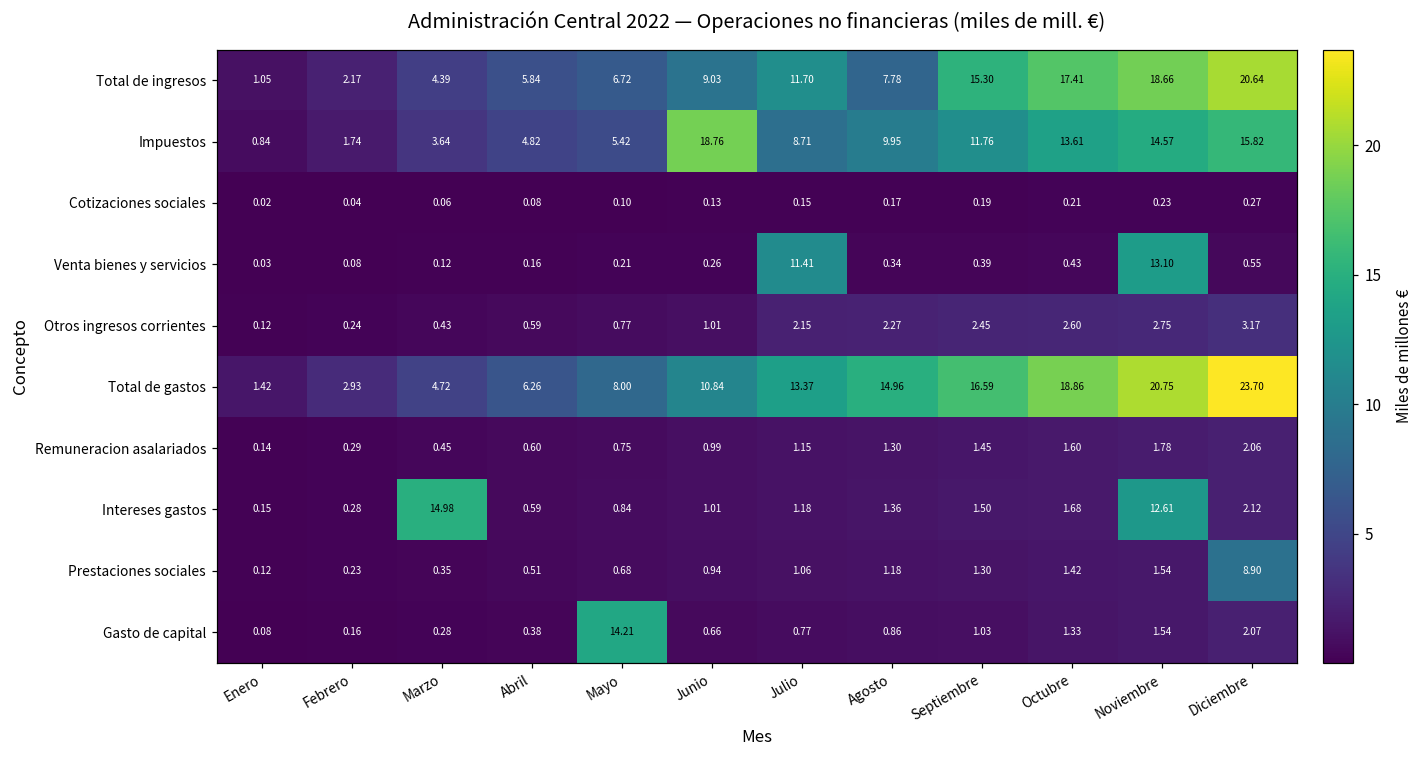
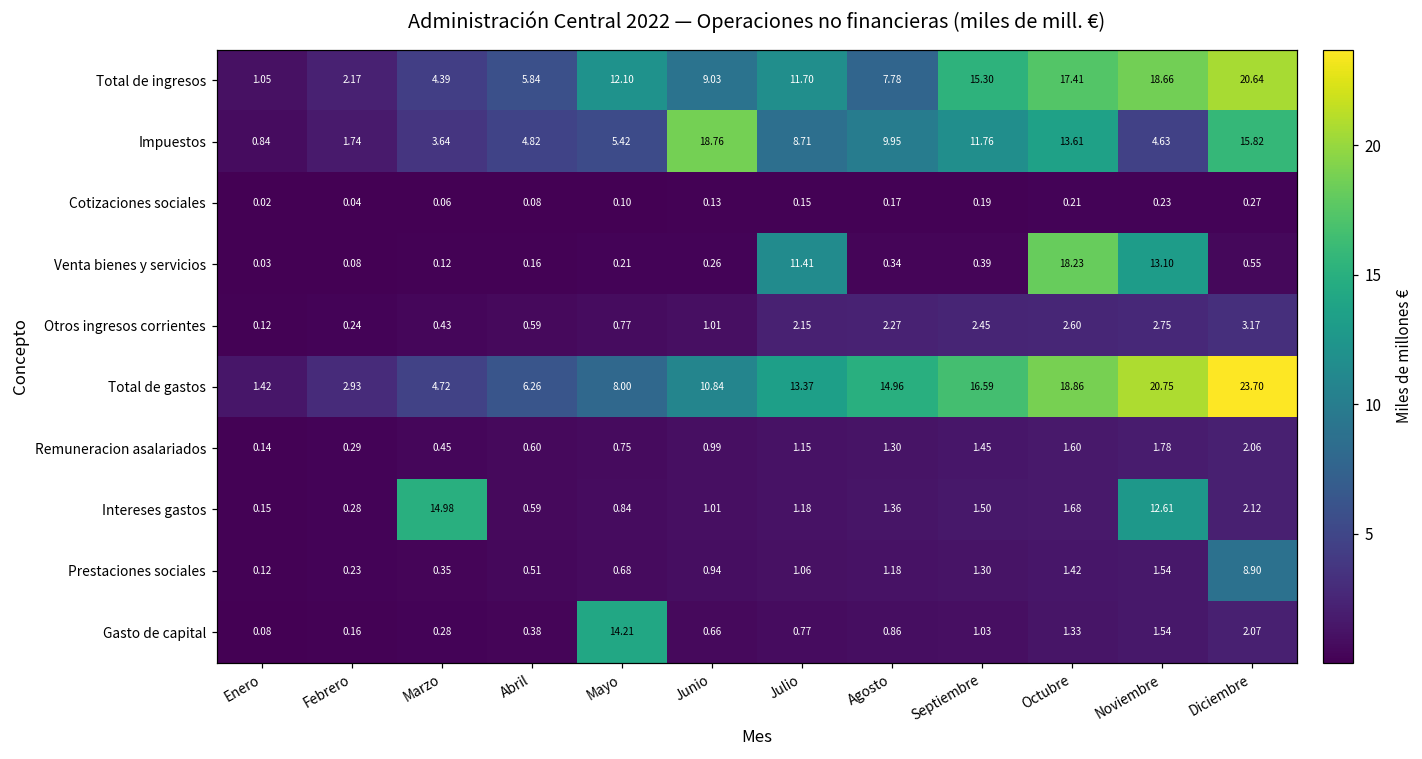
Total de ingresos, Mayo: 6.72 -> 12.10
Impuestos, Noviembre: 14.57 -> 4.63
Venta bienes y servicios, Octubre: 0.43 -> 18.23
